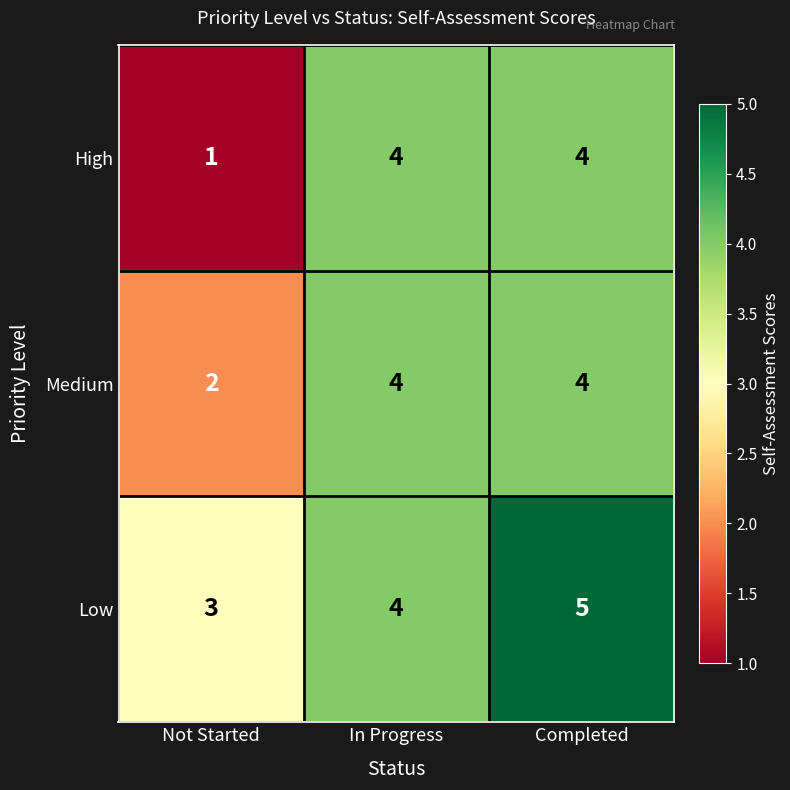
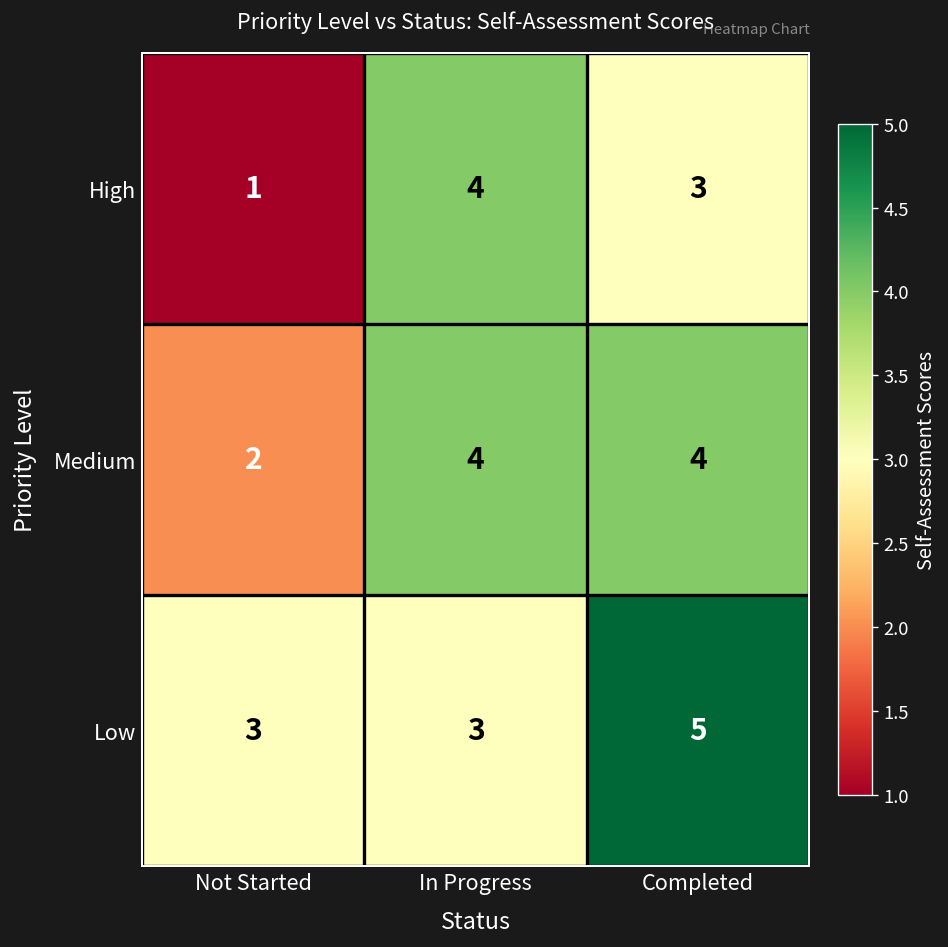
High, Completed: 4 -> 3
Low, In Progress: 4 -> 3
